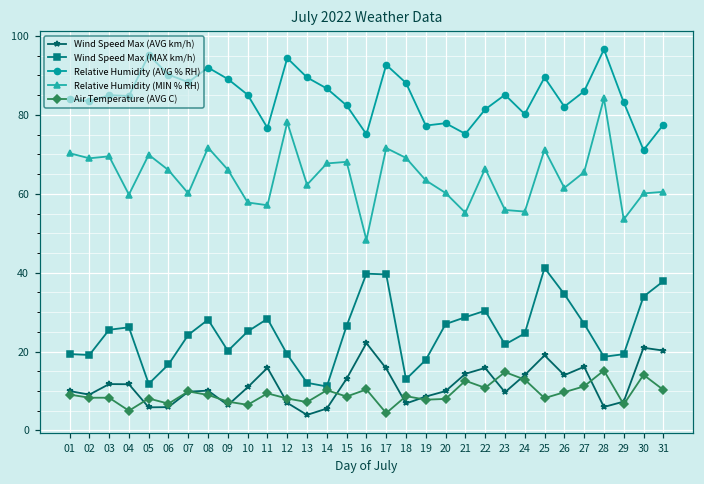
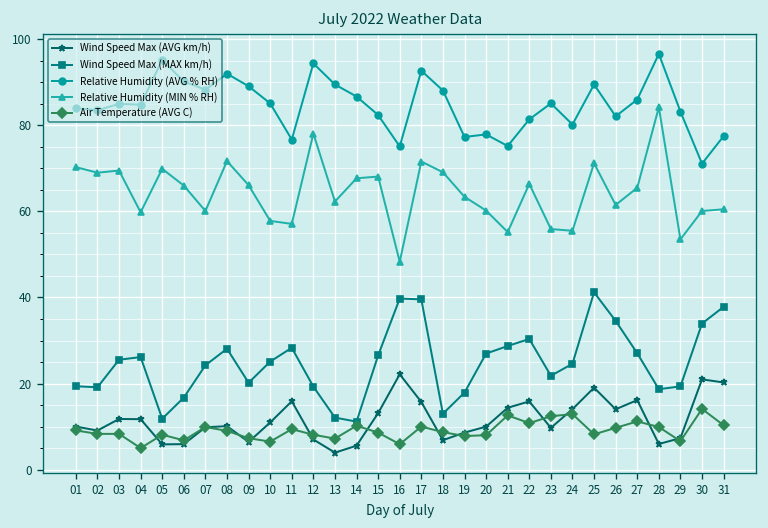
Air Temperature (AVG C), 16: 10 -> 6
Air Temperature (AVG C), 17: 4 -> 10
Air Temperature (AVG C), 23: 15 -> 12
Air Temperature (AVG C), 28: 15 -> 10
